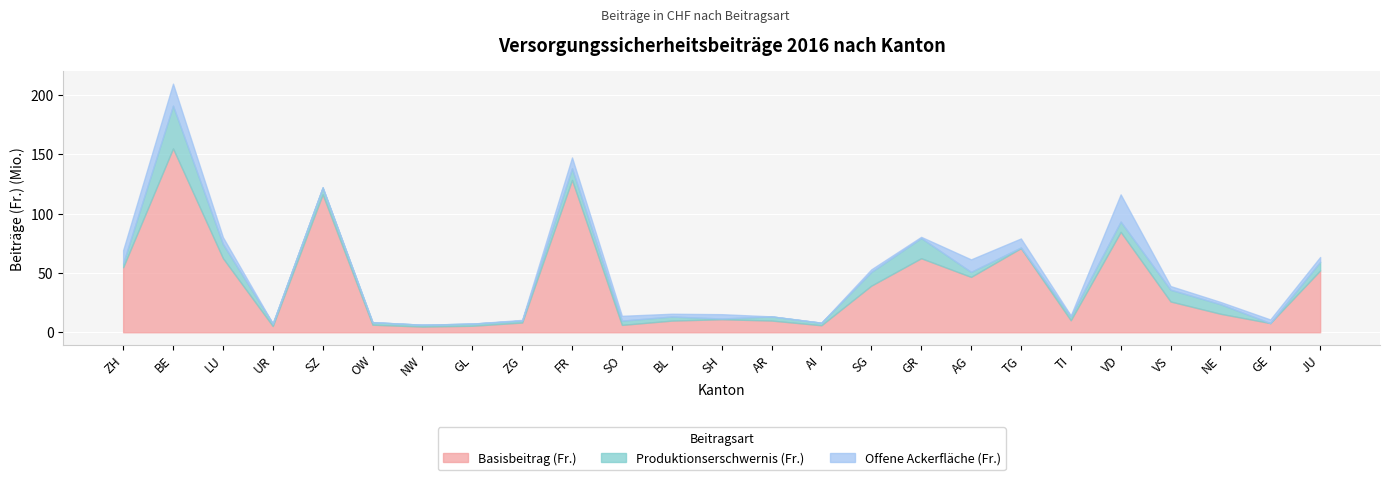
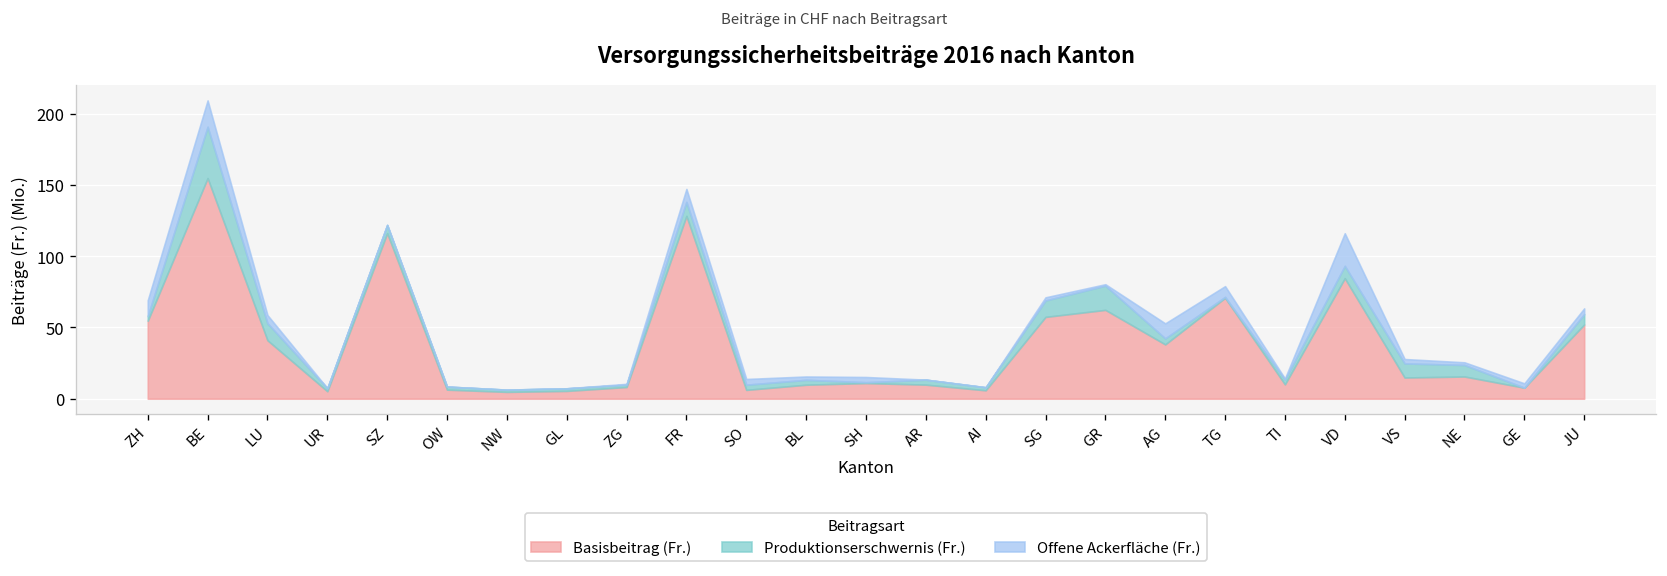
Basisbeitrag (Fr.), LU: 62 -> 41
Basisbeitrag (Fr.), SG: 39 -> 57
Basisbeitrag (Fr.), AG: 47 -> 38
Basisbeitrag (Fr.), VS: 26 -> 15
